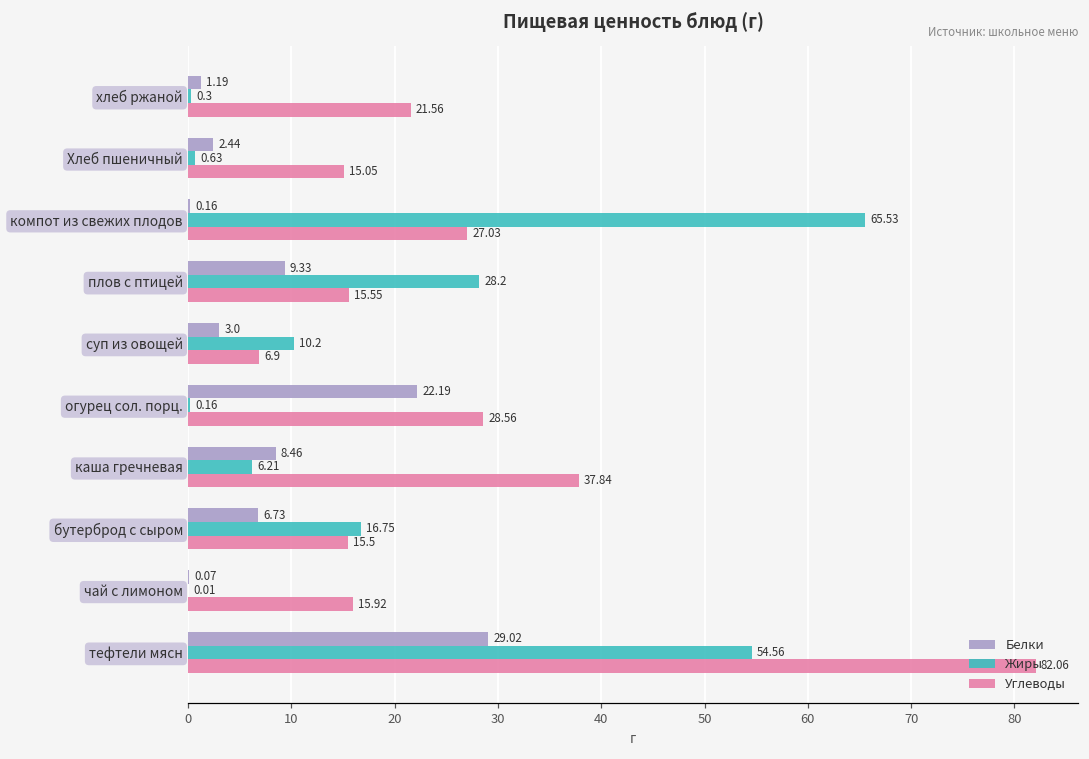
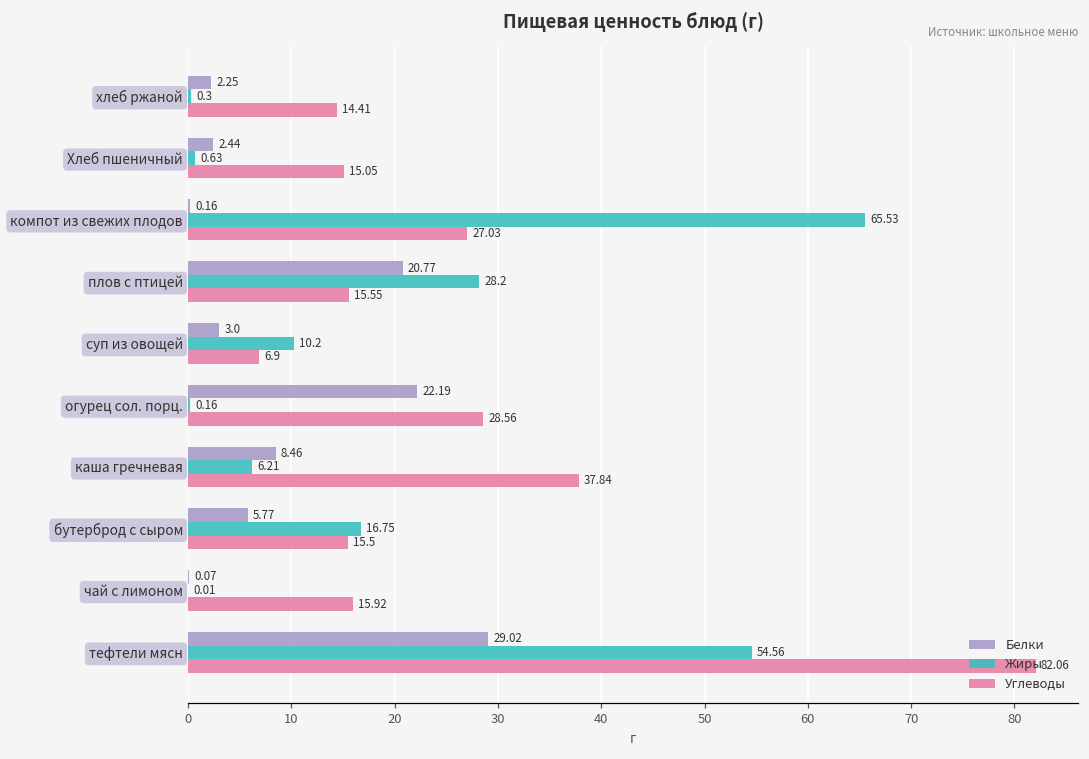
Белки, хлеб ржаной: 1.19 -> 2.25
Углеводы, хлеб ржаной: 21.56 -> 14.41
Белки, плов с птицей: 9.33 -> 20.77
Белки, бутерброд с сыром: 6.73 -> 5.77
